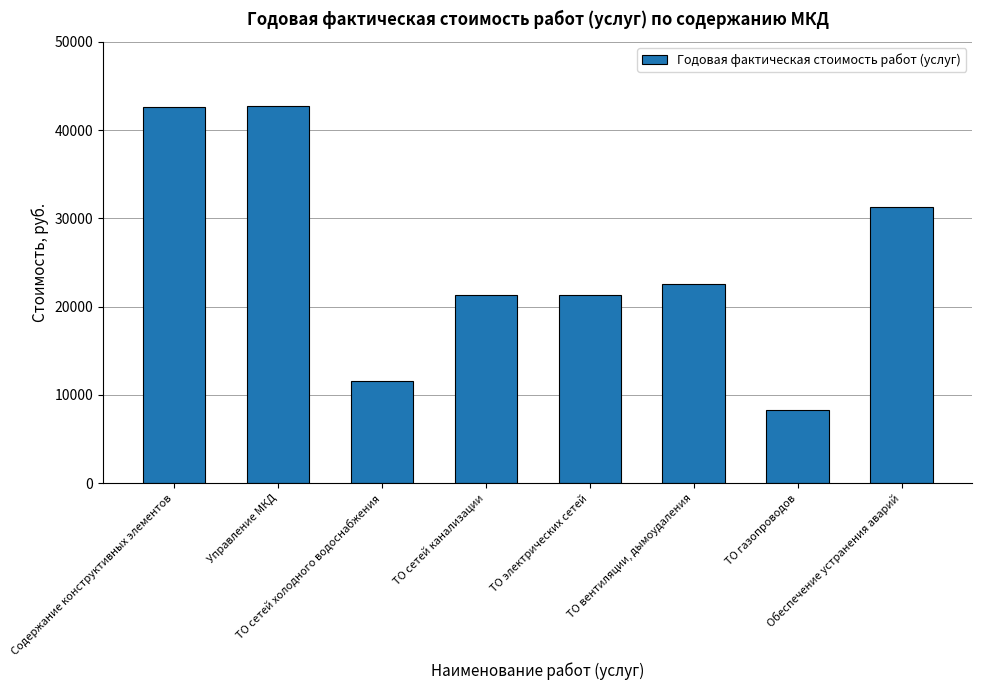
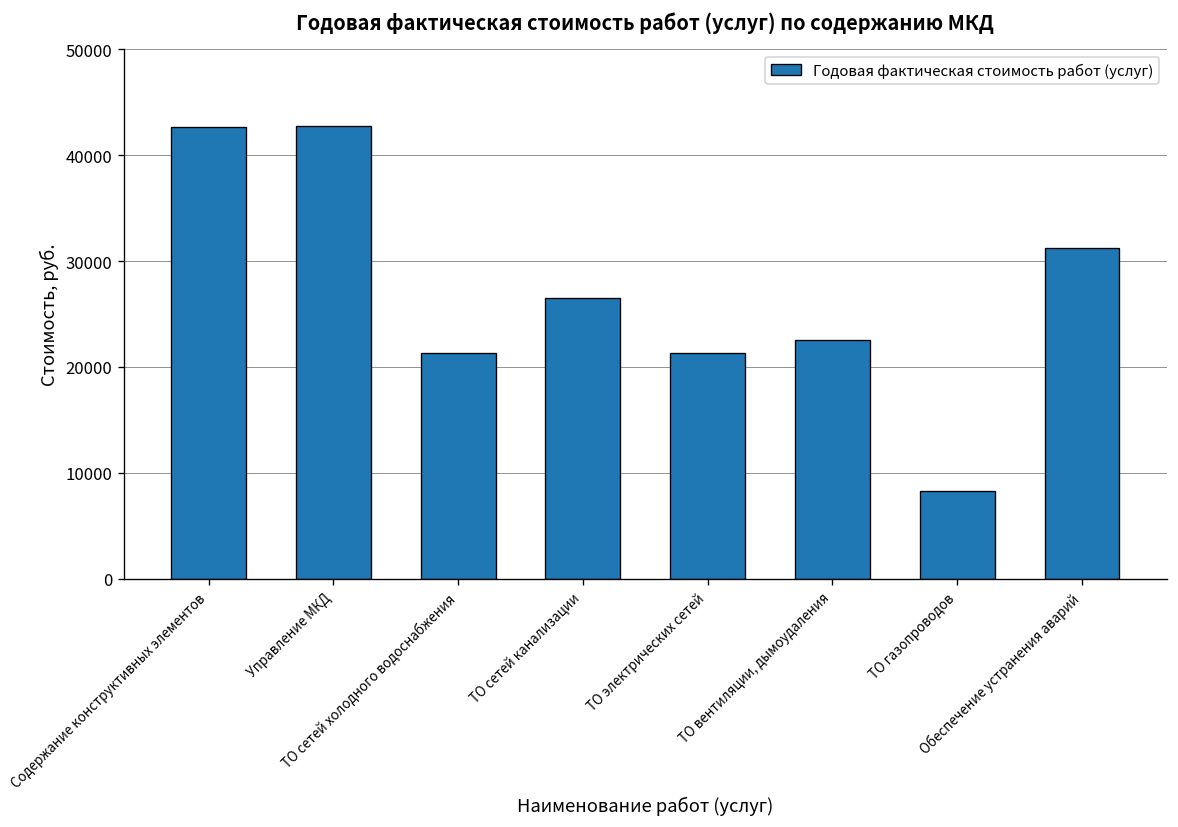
ТО сетей холодного водоснабжения: 12000 -> 21000
ТО сетей канализации: 21000 -> 26000
